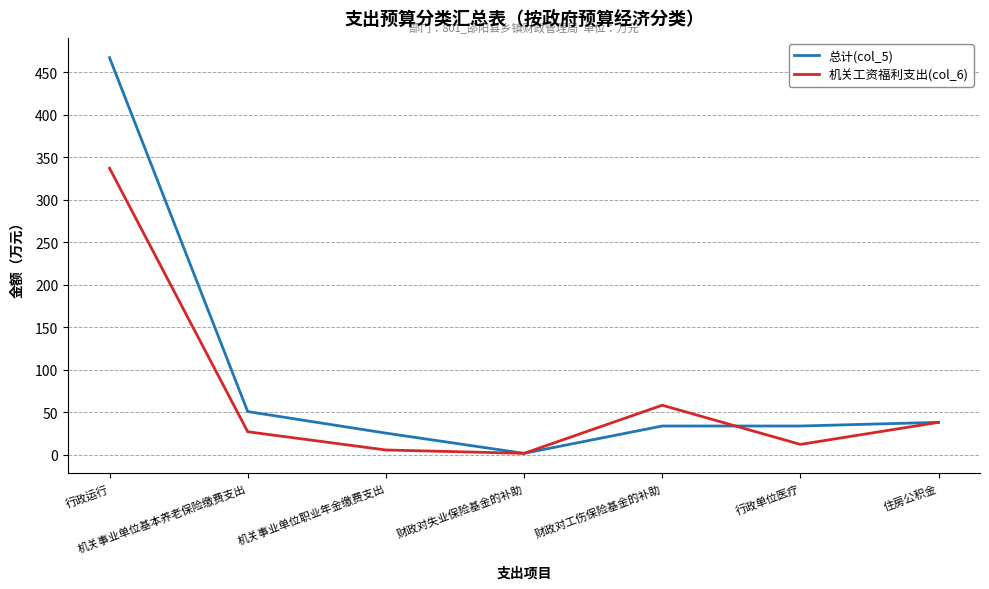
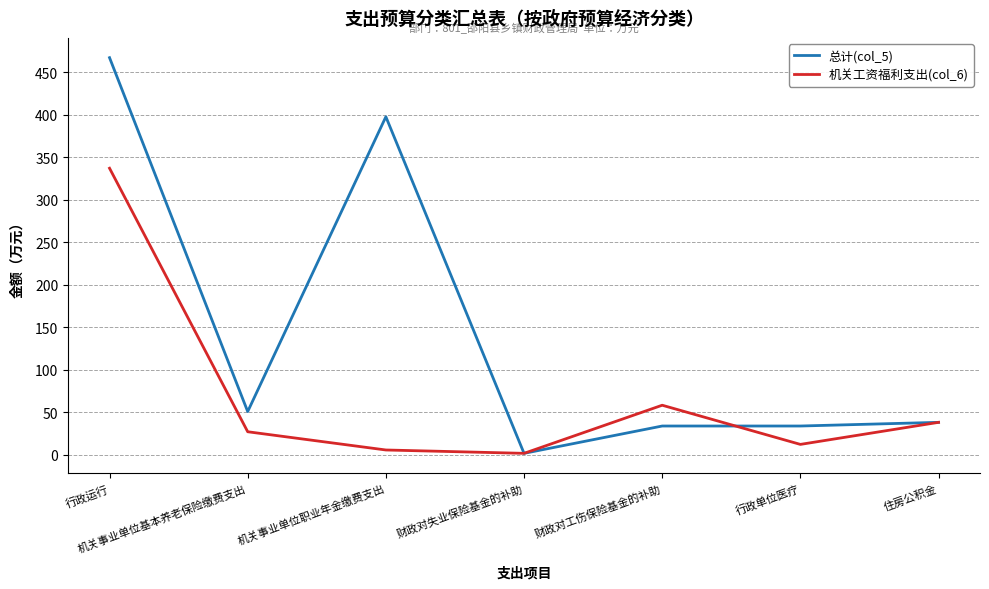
总计(col_5), 机关事业单位职业年金缴费支出: 30 -> 400
